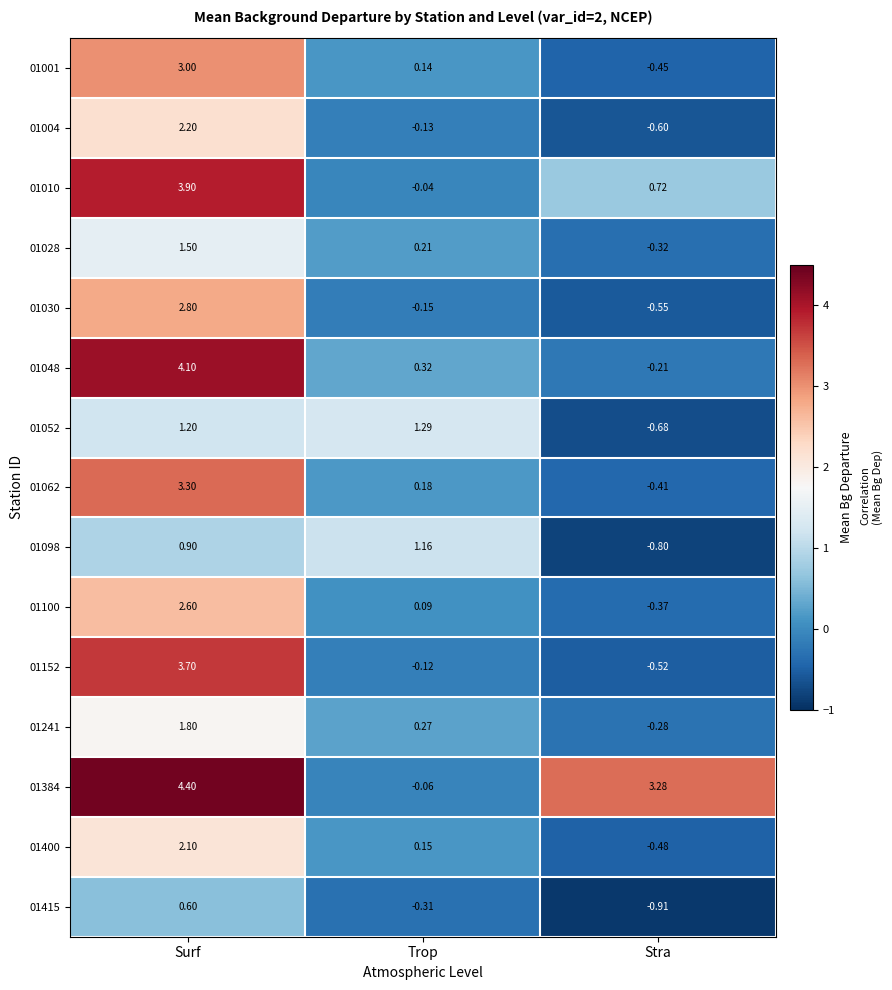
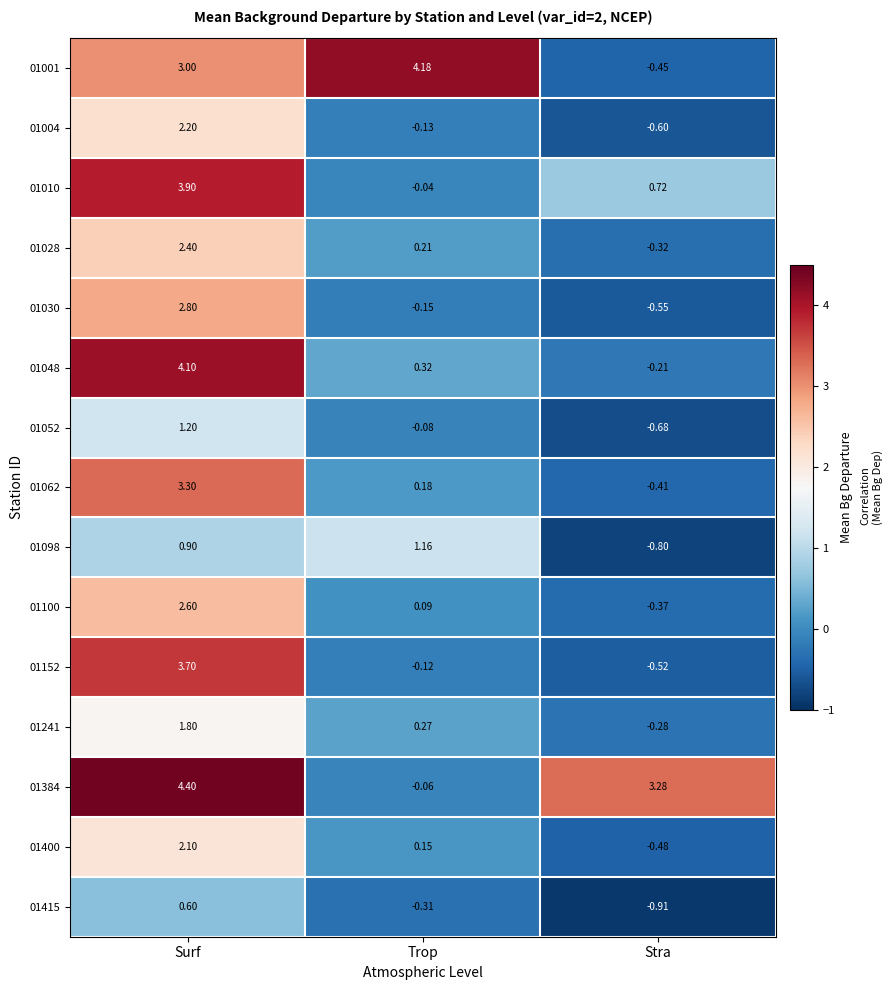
01001, Trop: 0.14 -> 4.18
01028, Surf: 1.50 -> 2.40
01052, Trop: 1.29 -> -0.08
